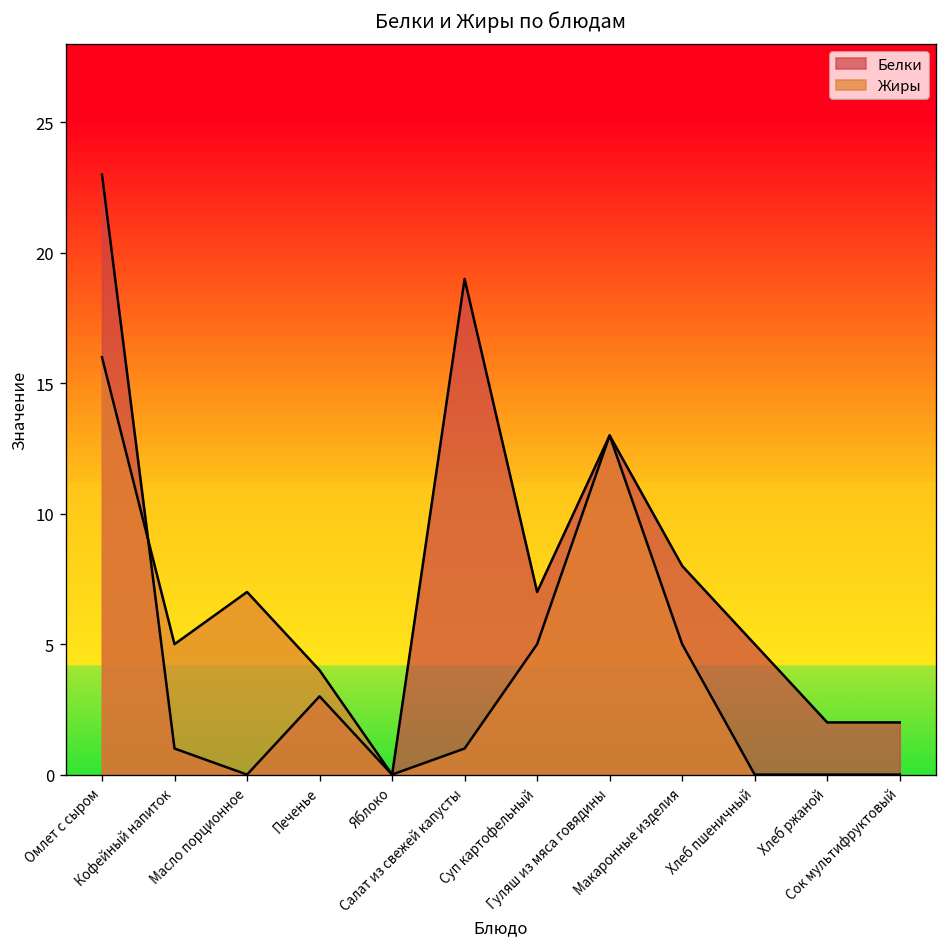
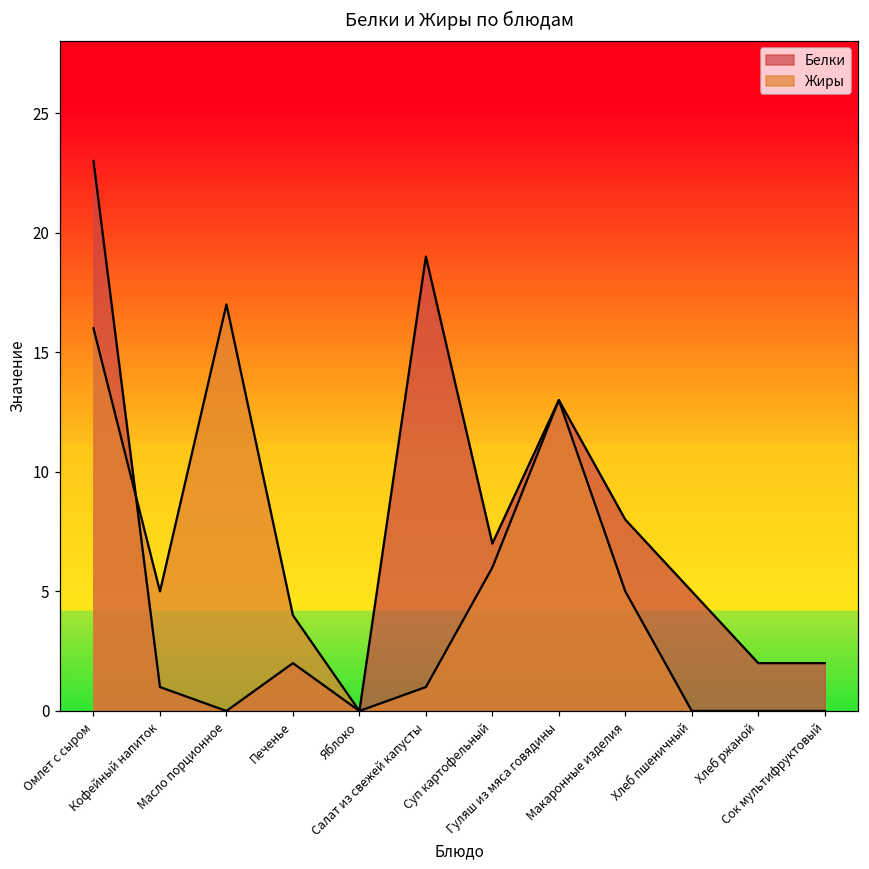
Жиры, Масло порционное: 7 -> 17
Белки, Печенье: 3 -> 2
Жиры, Суп картофельный: 5 -> 6
